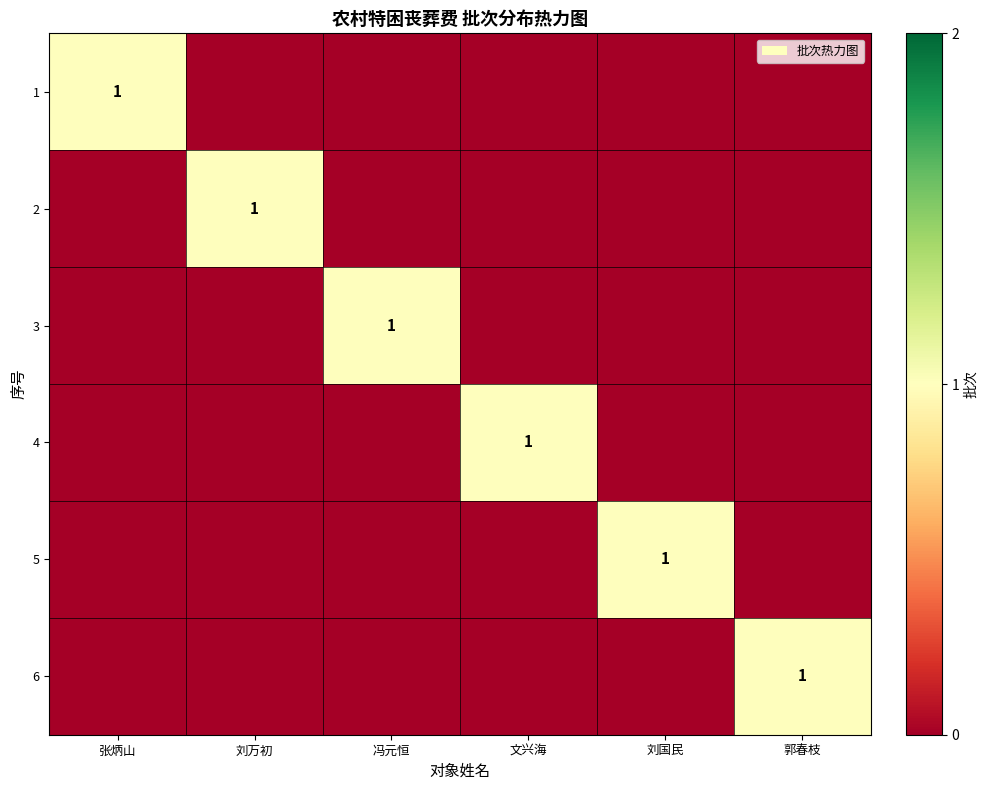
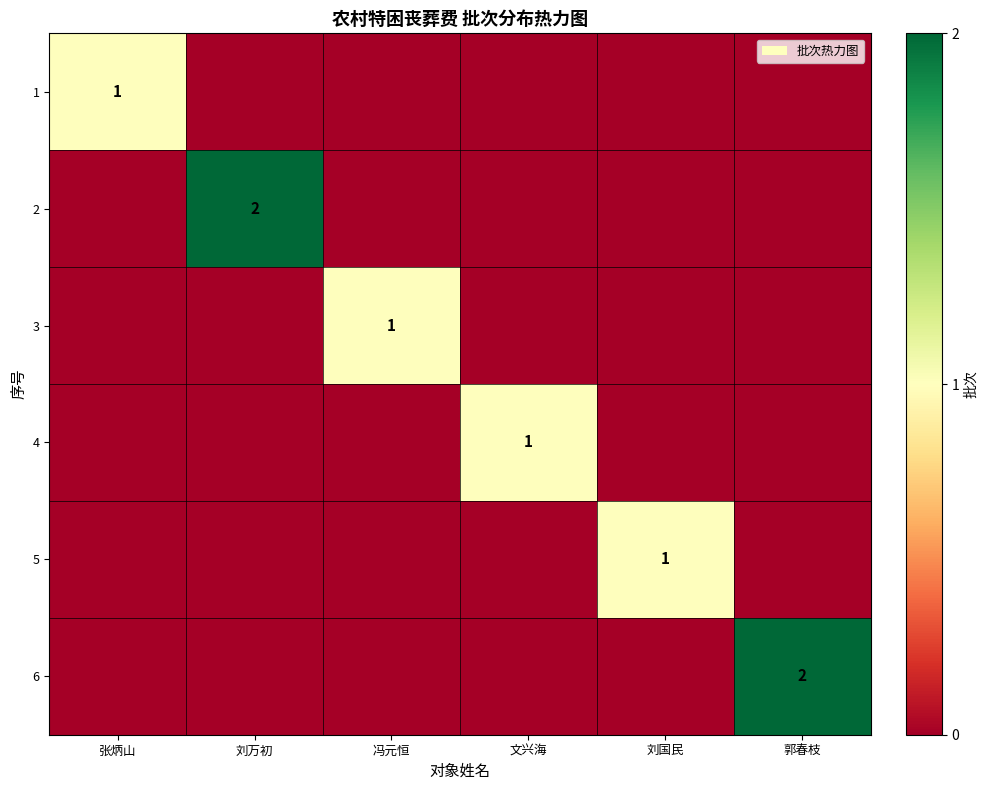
2, 刘万初: 1 -> 2
6, 郭春枝: 1 -> 2
